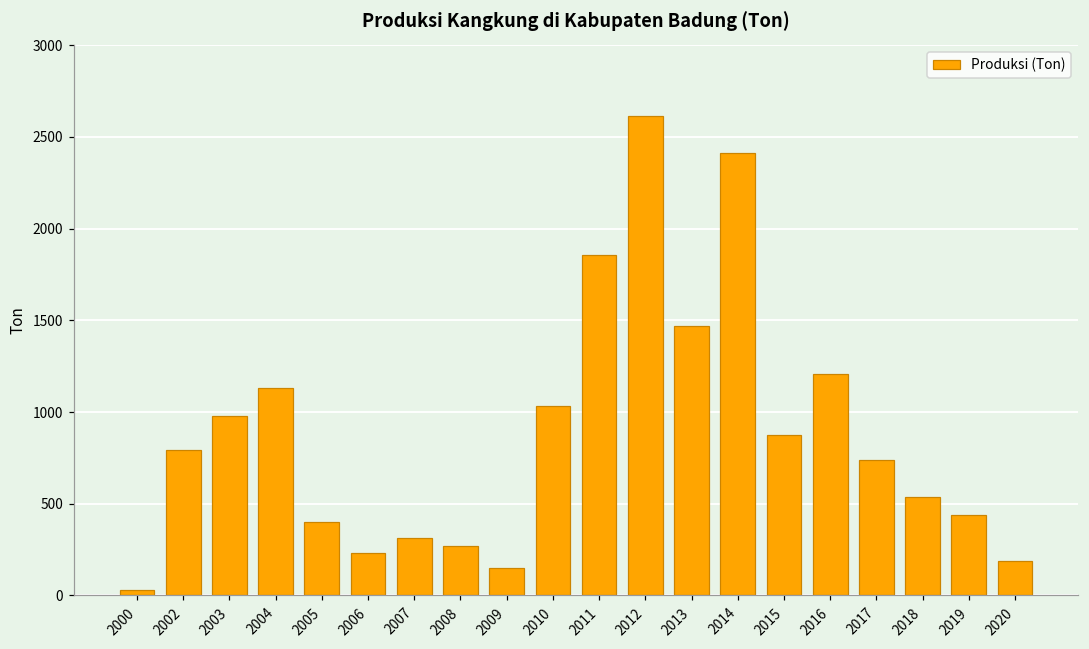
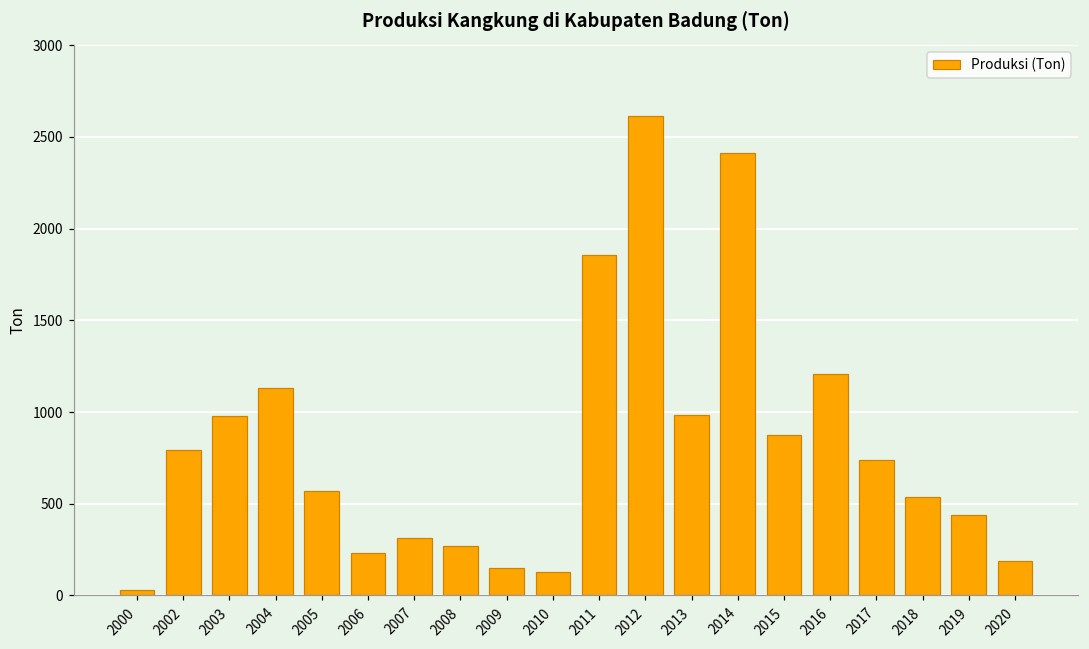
2005: 400 -> 570
2010: 1030 -> 130
2013: 1470 -> 980
